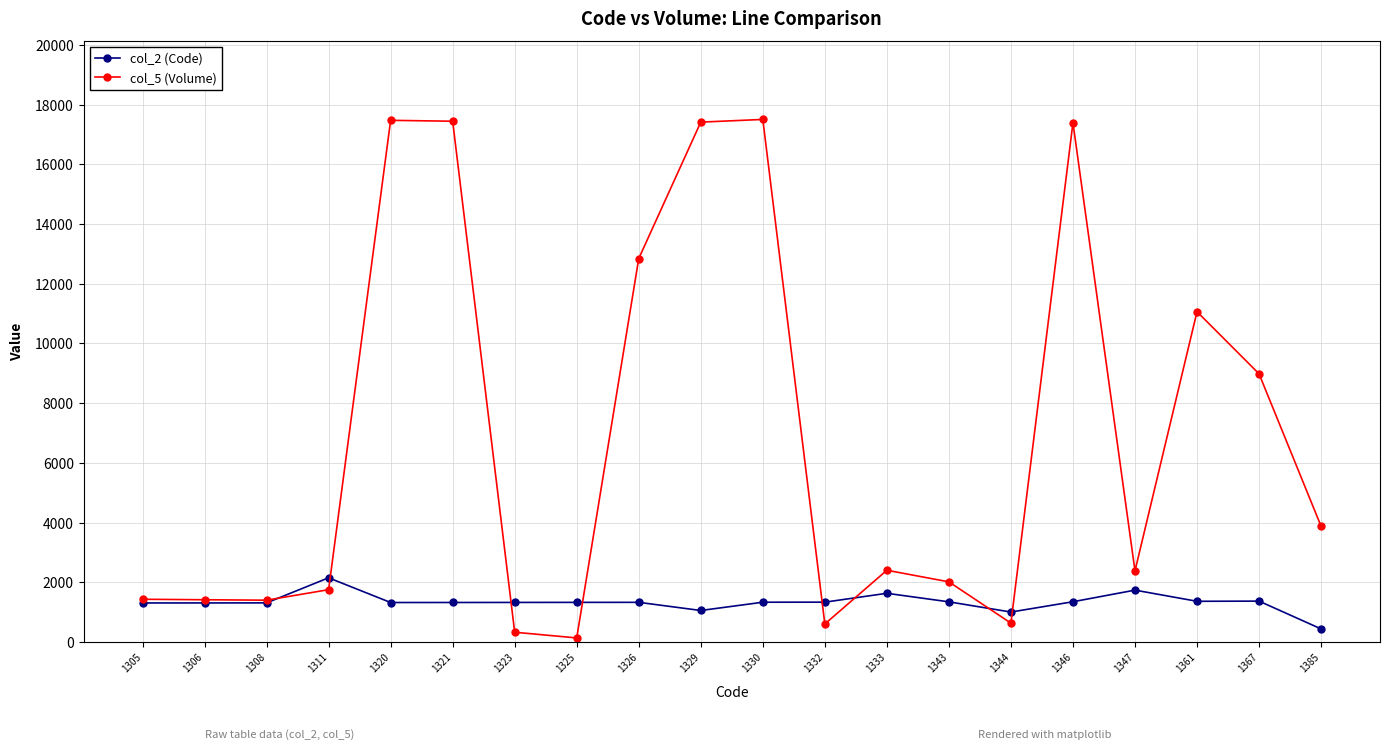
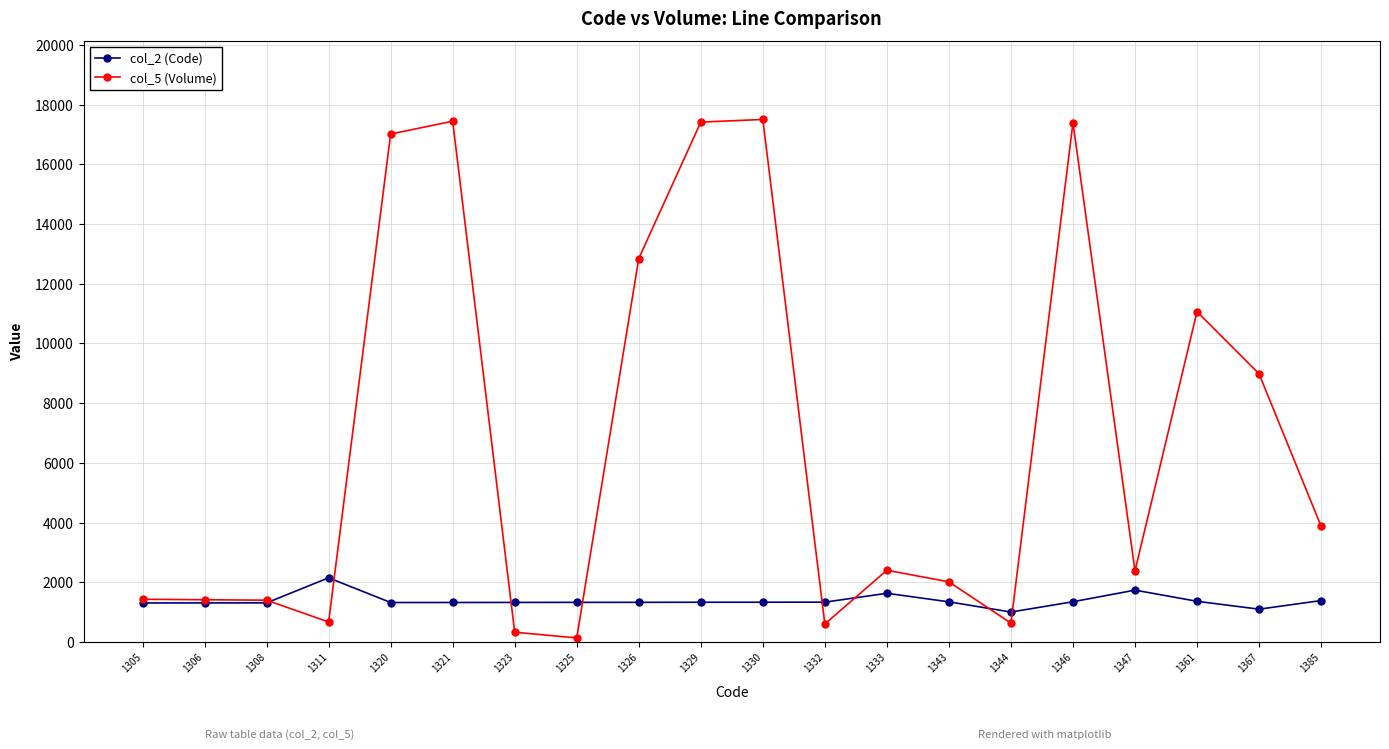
col_5 (Volume), 1311: 1800 -> 700
col_5 (Volume), 1320: 17500 -> 17000
col_2 (Code), 1329: 1100 -> 1300
col_2 (Code), 1367: 1400 -> 1100
col_2 (Code), 1385: 400 -> 1400
